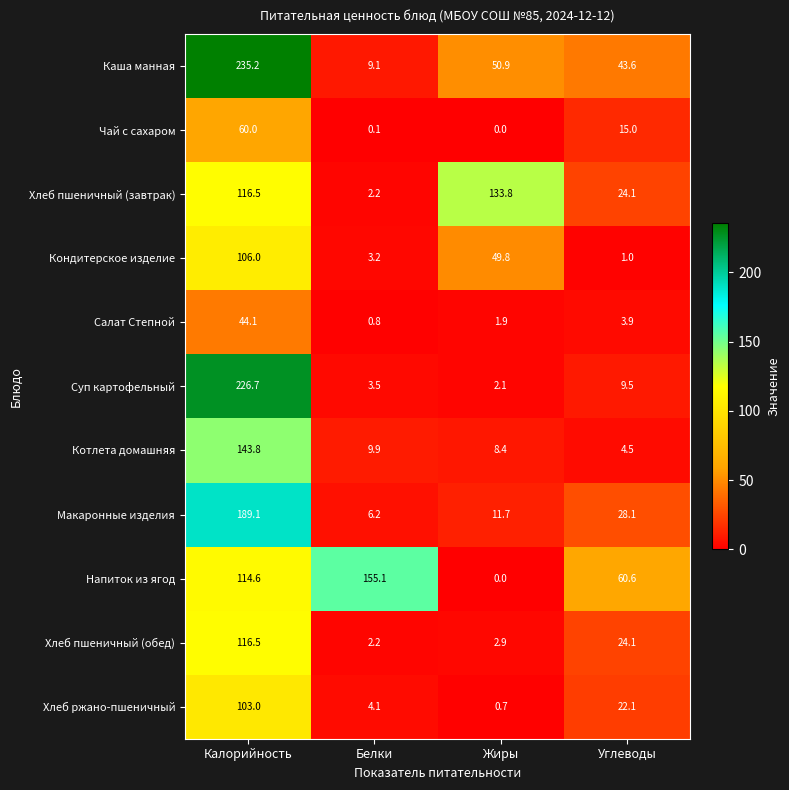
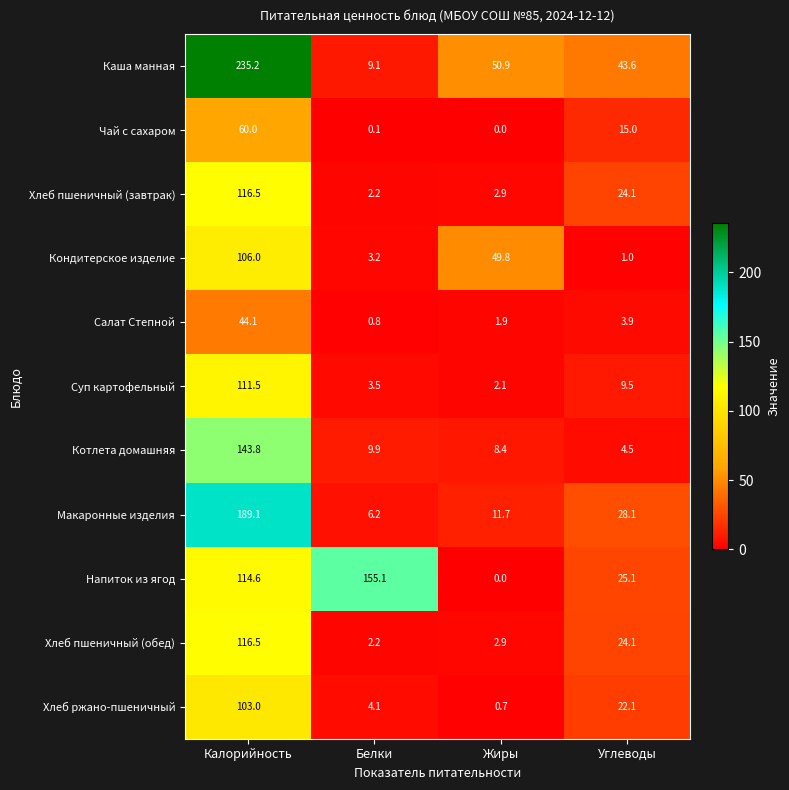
Хлеб пшеничный (завтрак), Жиры: 133.8 -> 2.9
Суп картофельный, Калорийность: 226.7 -> 111.5
Напиток из ягод, Углеводы: 60.6 -> 25.1
